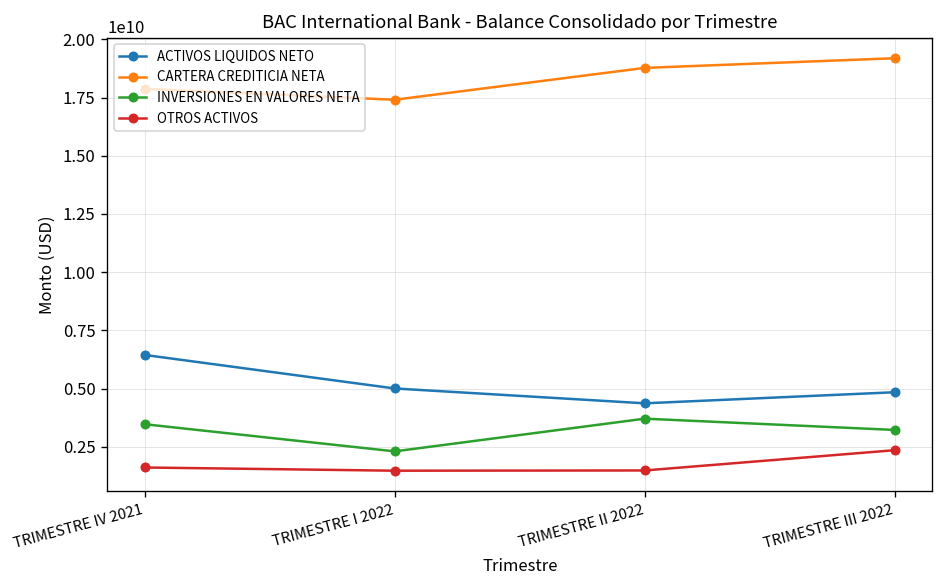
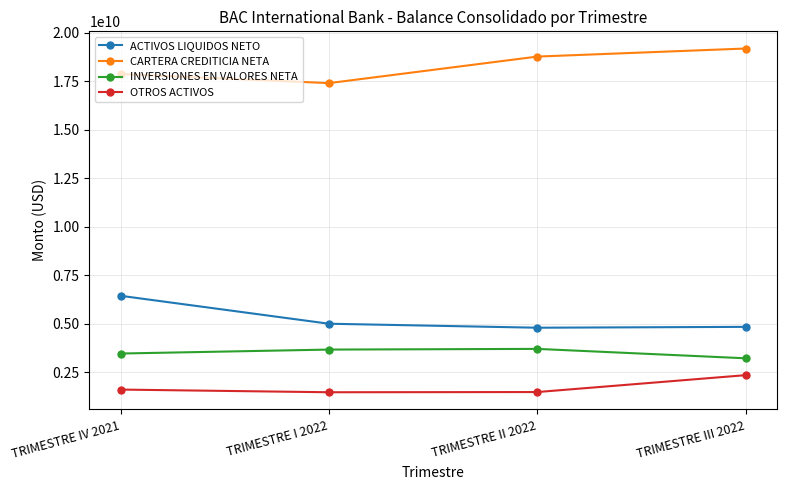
INVERSIONES EN VALORES NETA, TRIMESTRE I 2022: 2300000000 -> 3700000000
ACTIVOS LIQUIDOS NETO, TRIMESTRE II 2022: 4400000000 -> 4800000000
